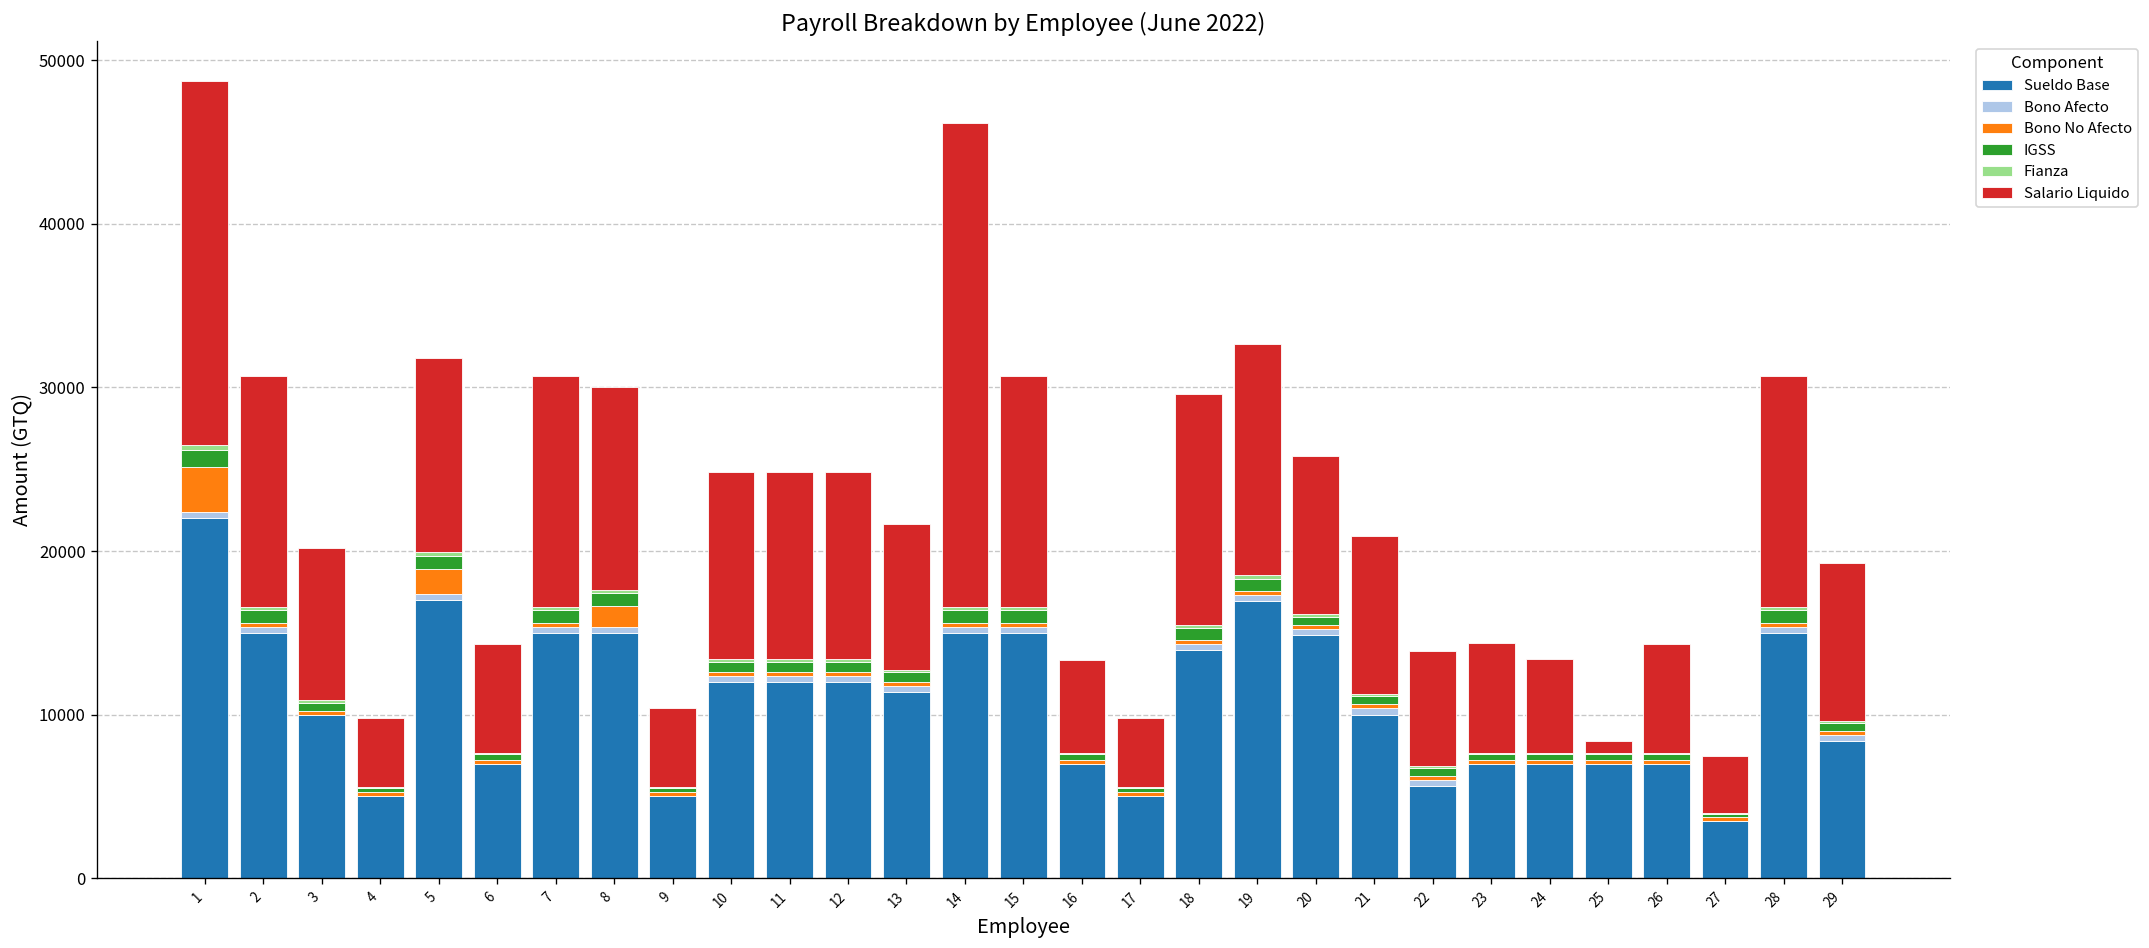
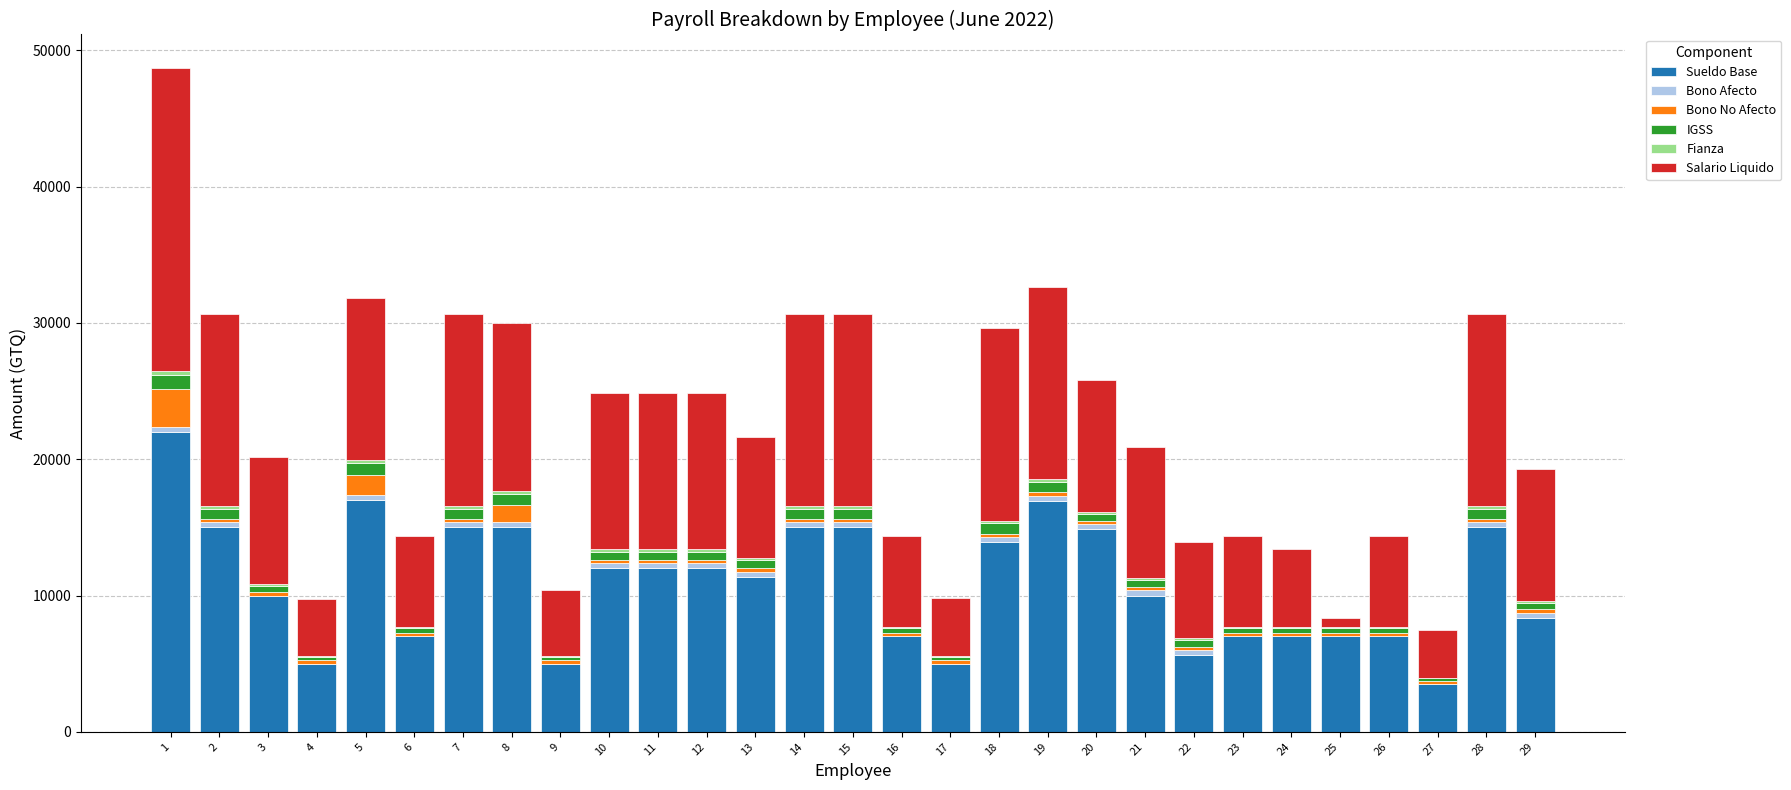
Salario Liquido, 14: 29600 -> 14100
Salario Liquido, 16: 5600 -> 6700
